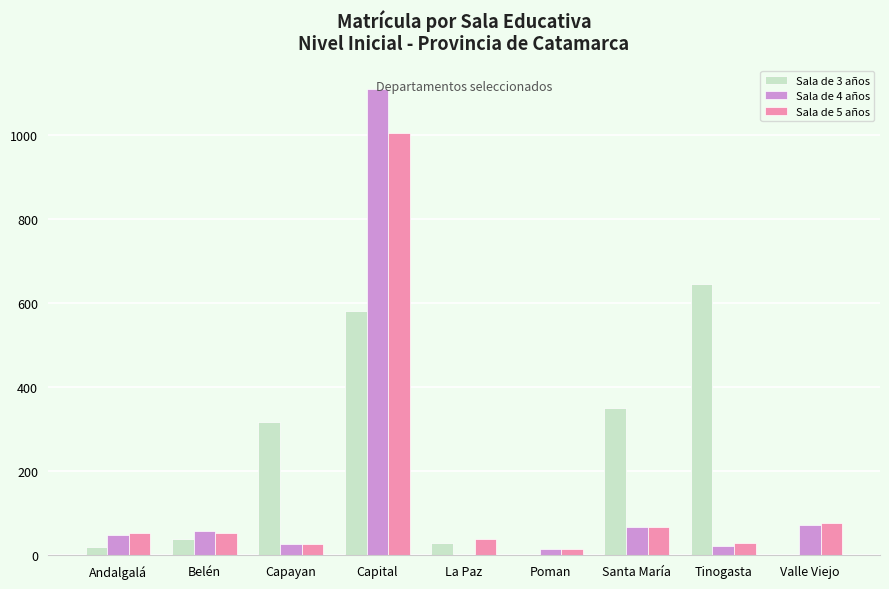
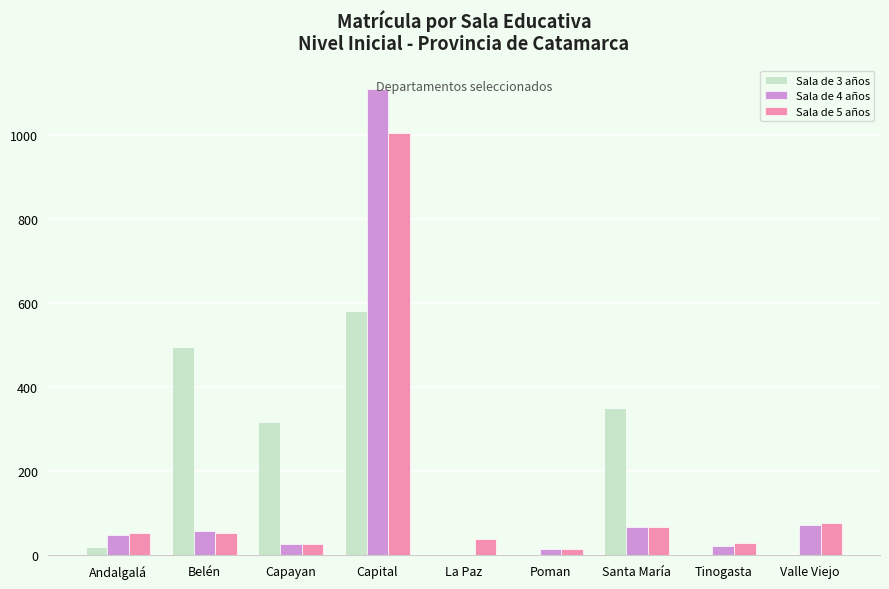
Sala de 3 años, Belén: 40 -> 500
Sala de 3 años, La Paz: 30 -> 0
Sala de 3 años, Tinogasta: 650 -> 0
